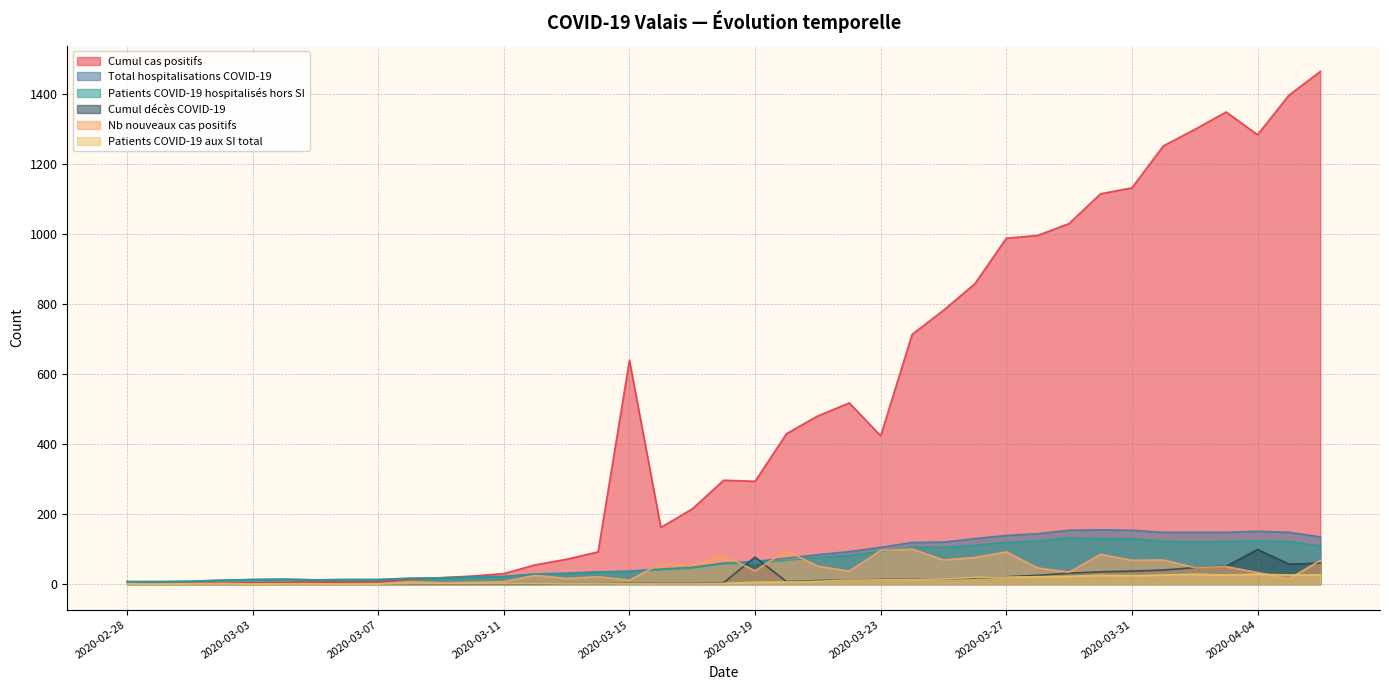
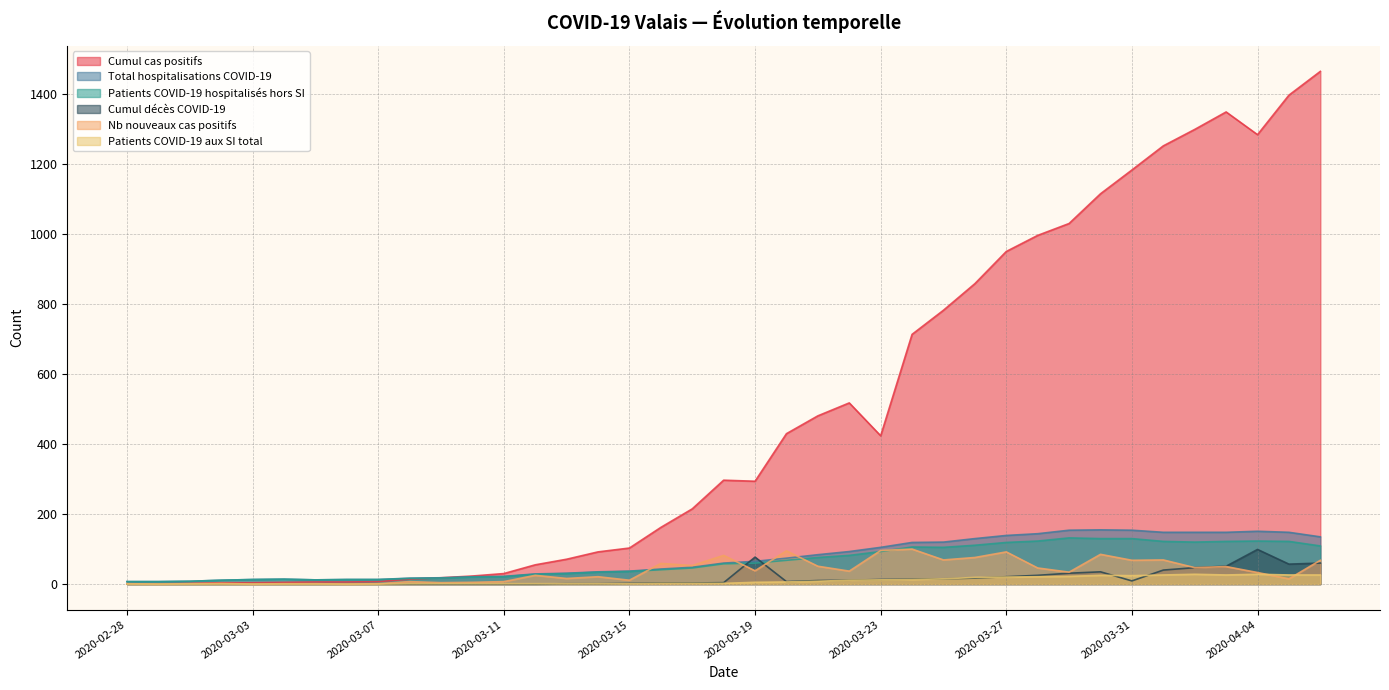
Cumul cas positifs, 2020-03-15: 640 -> 100
Cumul cas positifs, 2020-03-27: 990 -> 950
Cumul cas positifs, 2020-03-31: 1130 -> 1180
Cumul décès COVID-19, 2020-03-31: 40 -> 10
